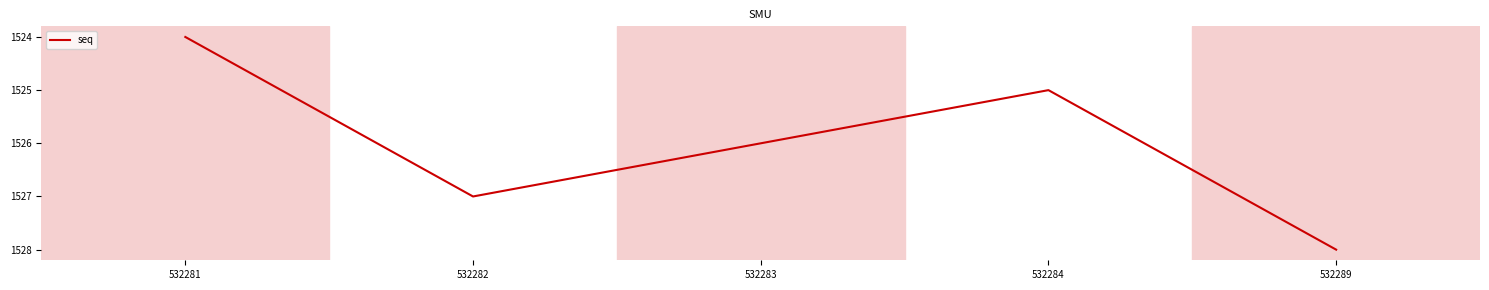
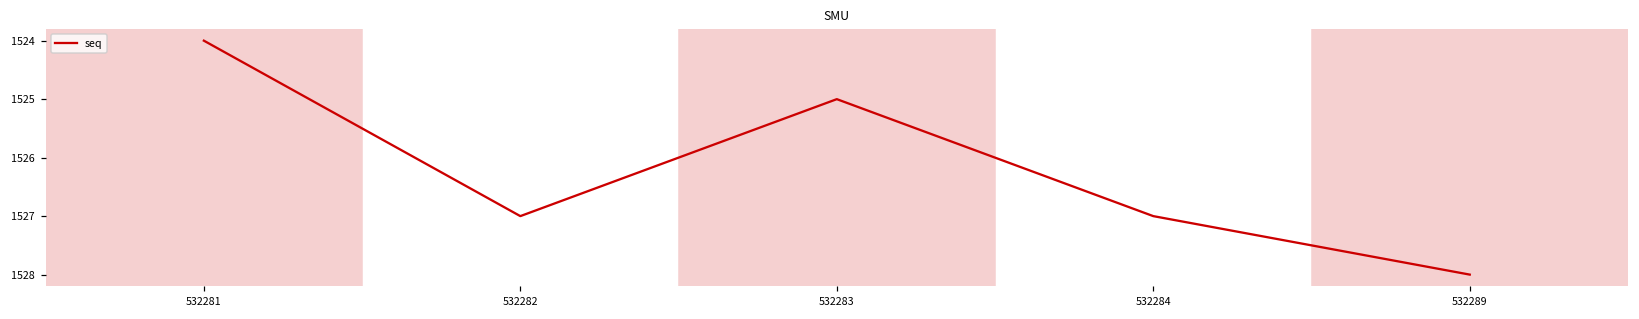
532283: 1526 -> 1525
532284: 1525 -> 1527
